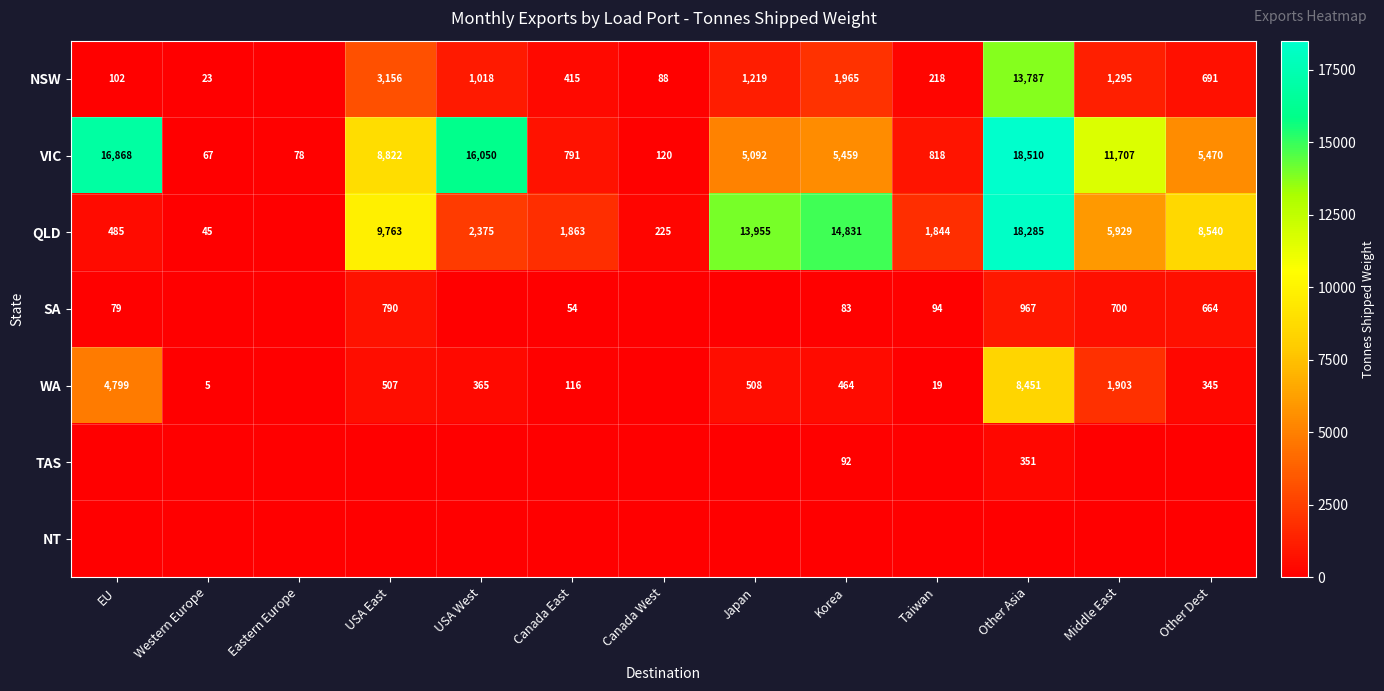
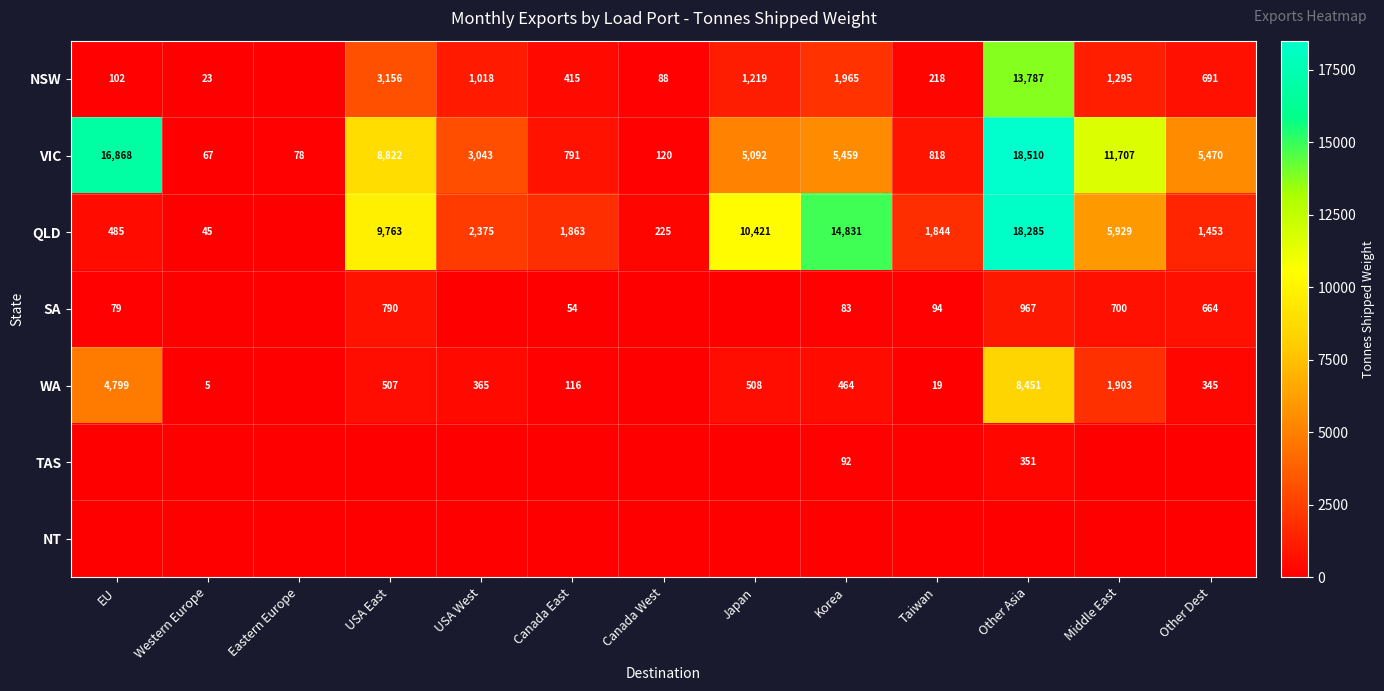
VIC, USA West: 16,050 -> 3,043
QLD, Japan: 13,955 -> 10,421
QLD, Other Dest: 8,540 -> 1,453
